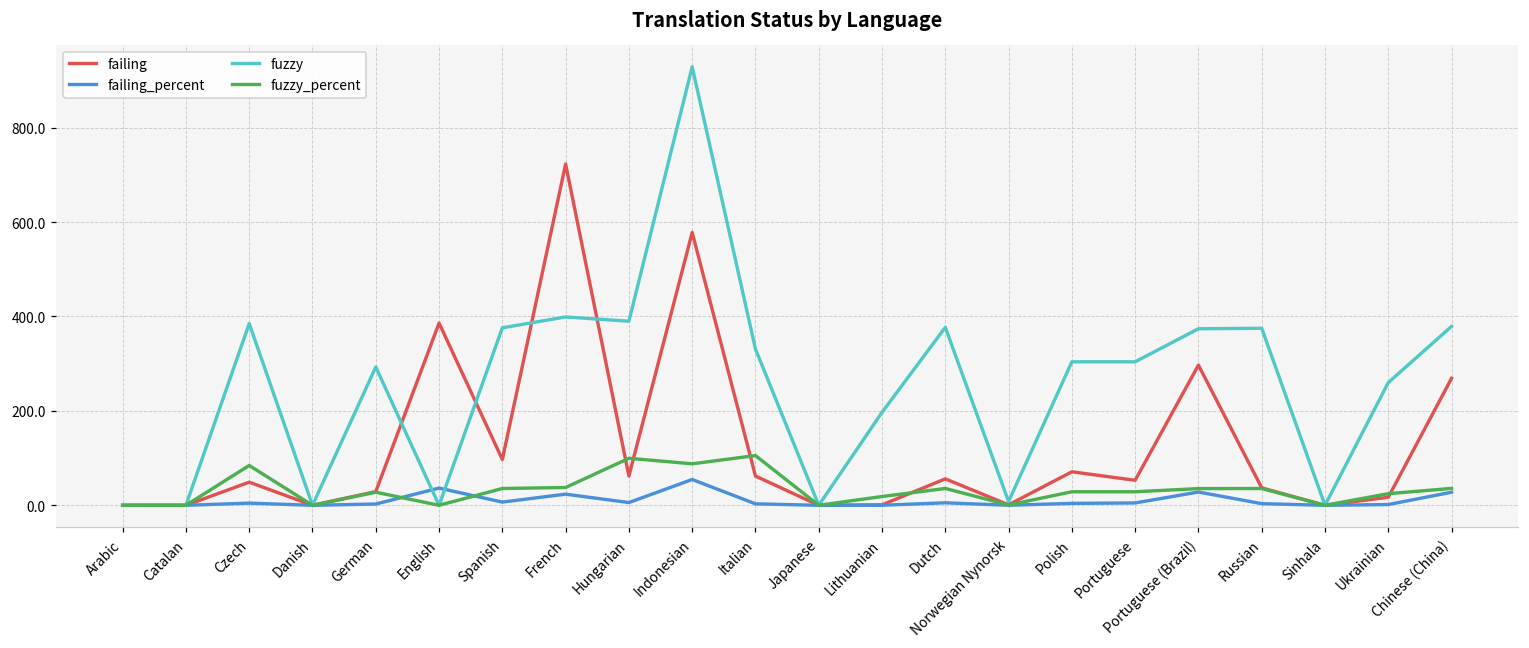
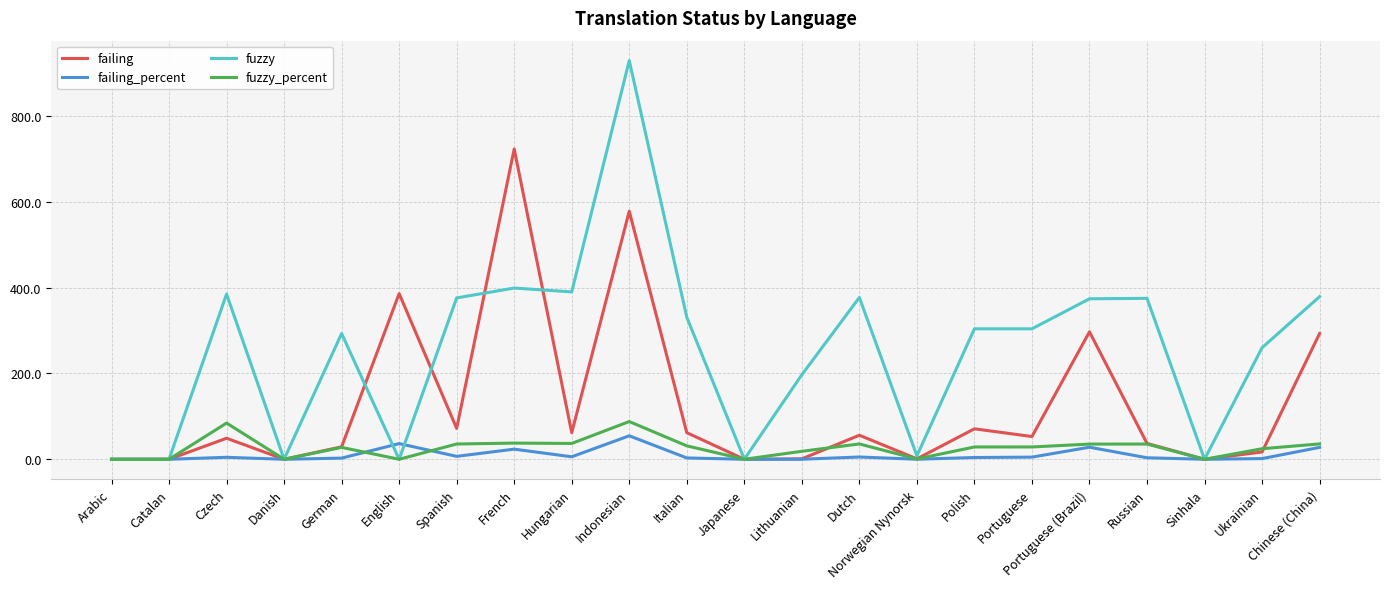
failing, Spanish: 100 -> 70
fuzzy_percent, Hungarian: 100 -> 40
fuzzy_percent, Italian: 110 -> 30
failing, Chinese (China): 270 -> 290
